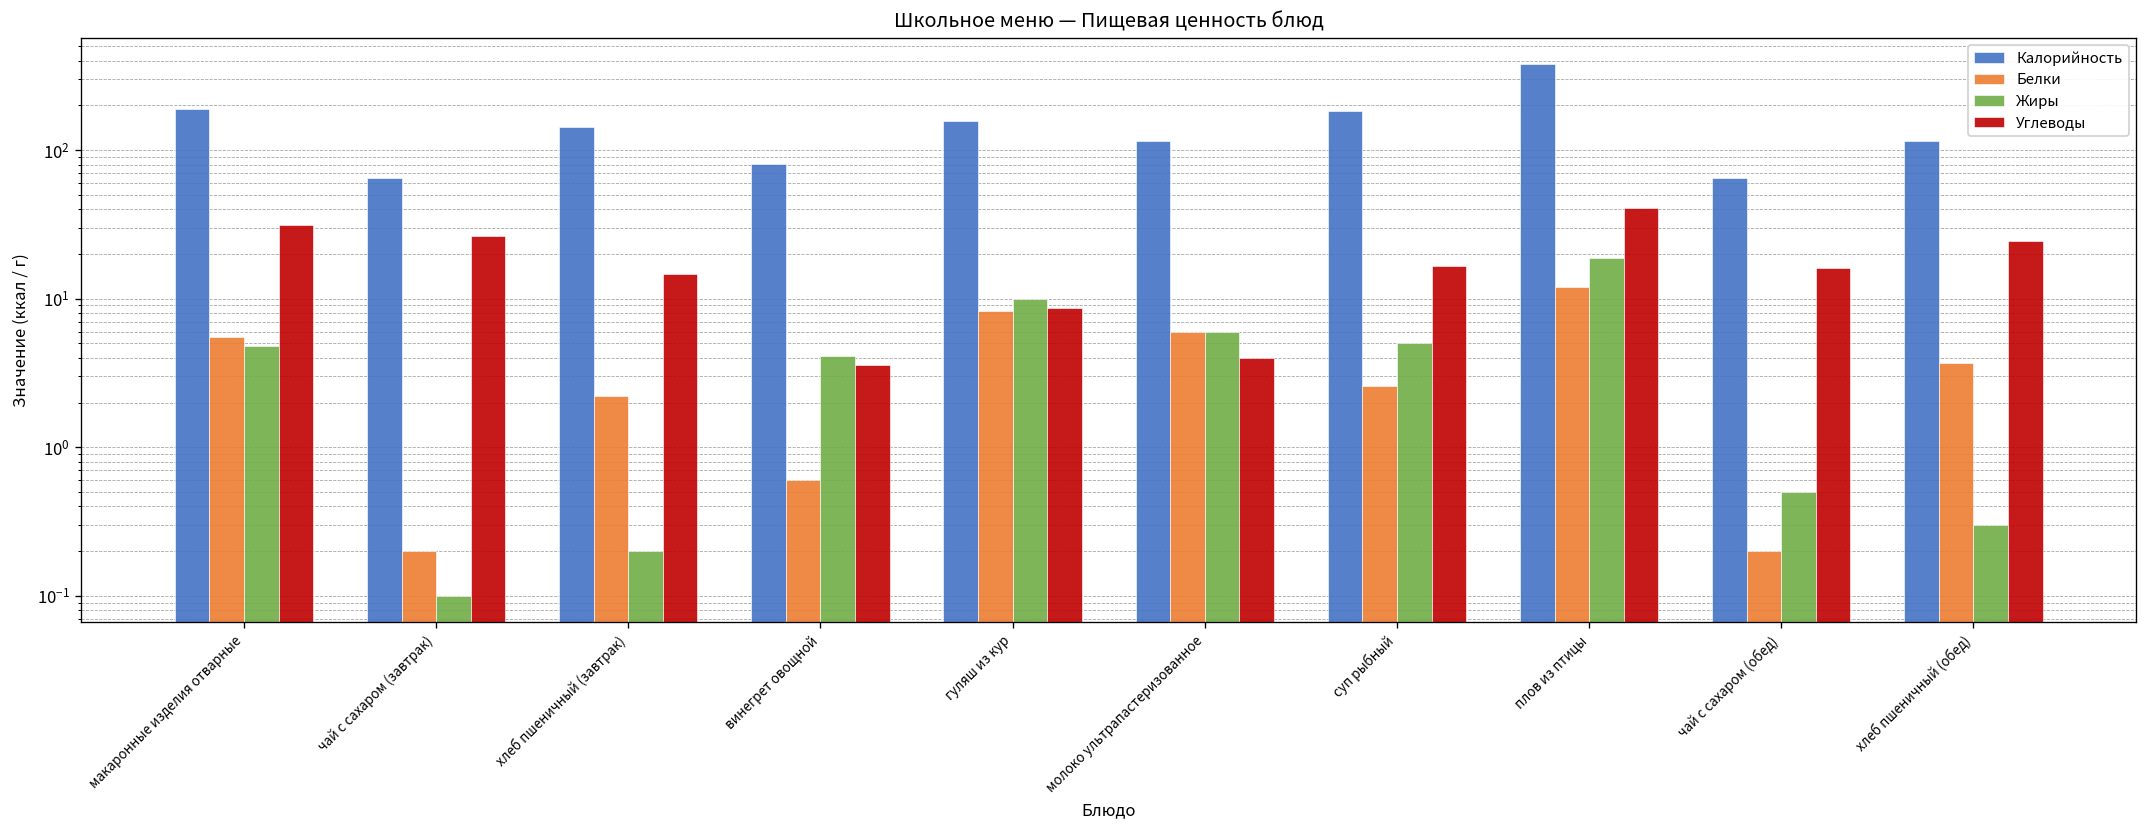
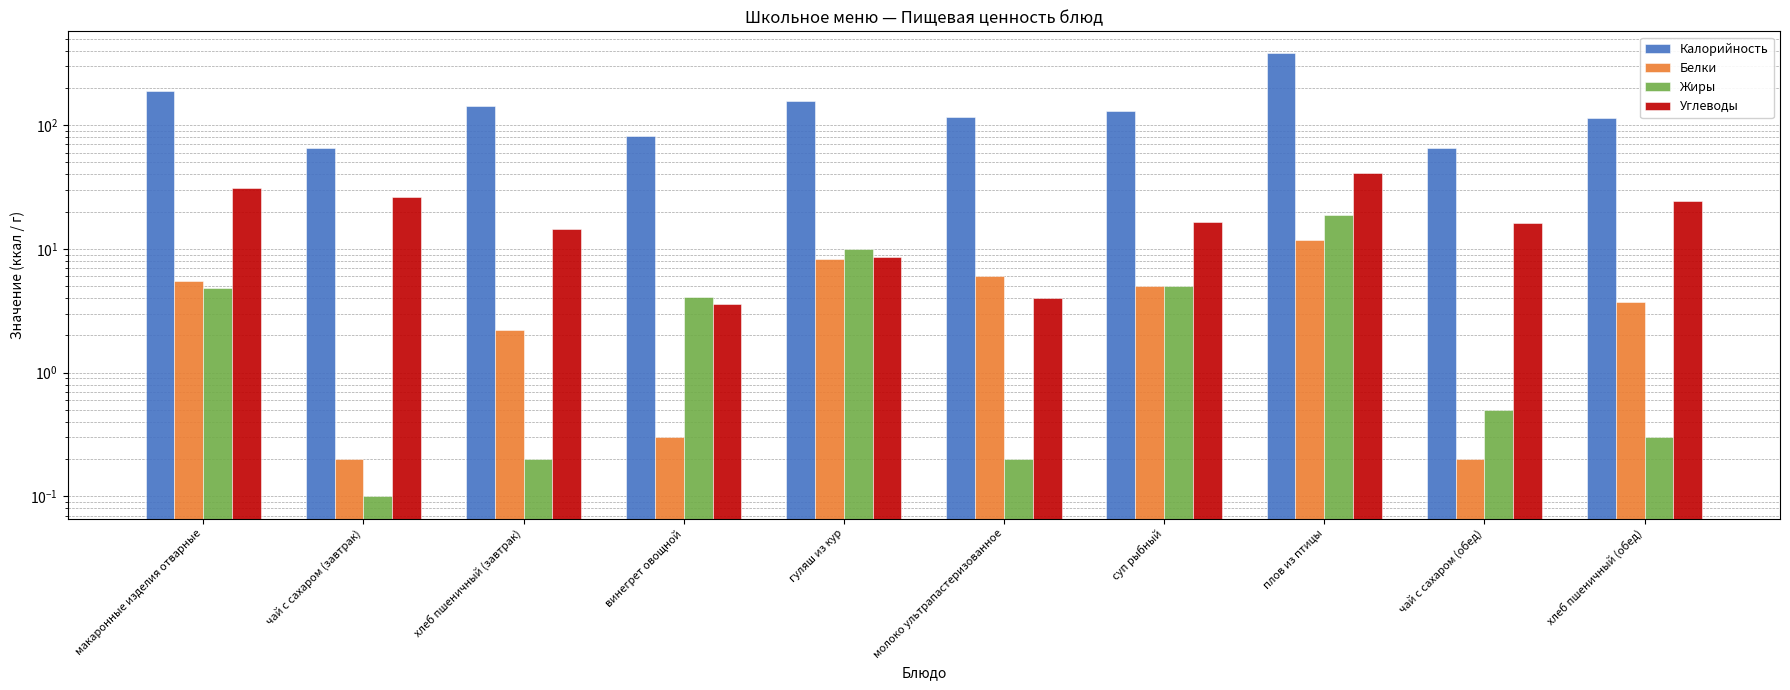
Белки, винегрет овощной: 0.6 -> 0.3
Жиры, молоко ультрапастеризованное: 6 -> 0.2
Калорийность, суп рыбный: 180 -> 130
Белки, суп рыбный: 2.6 -> 5.0
